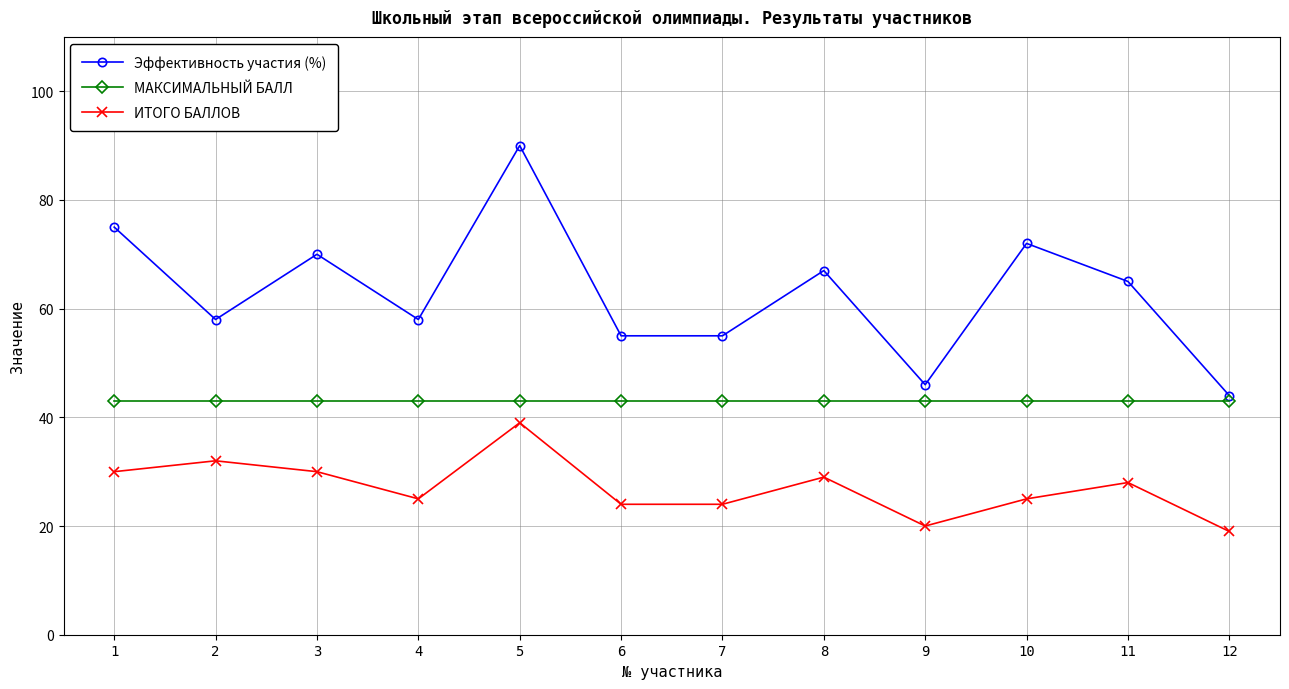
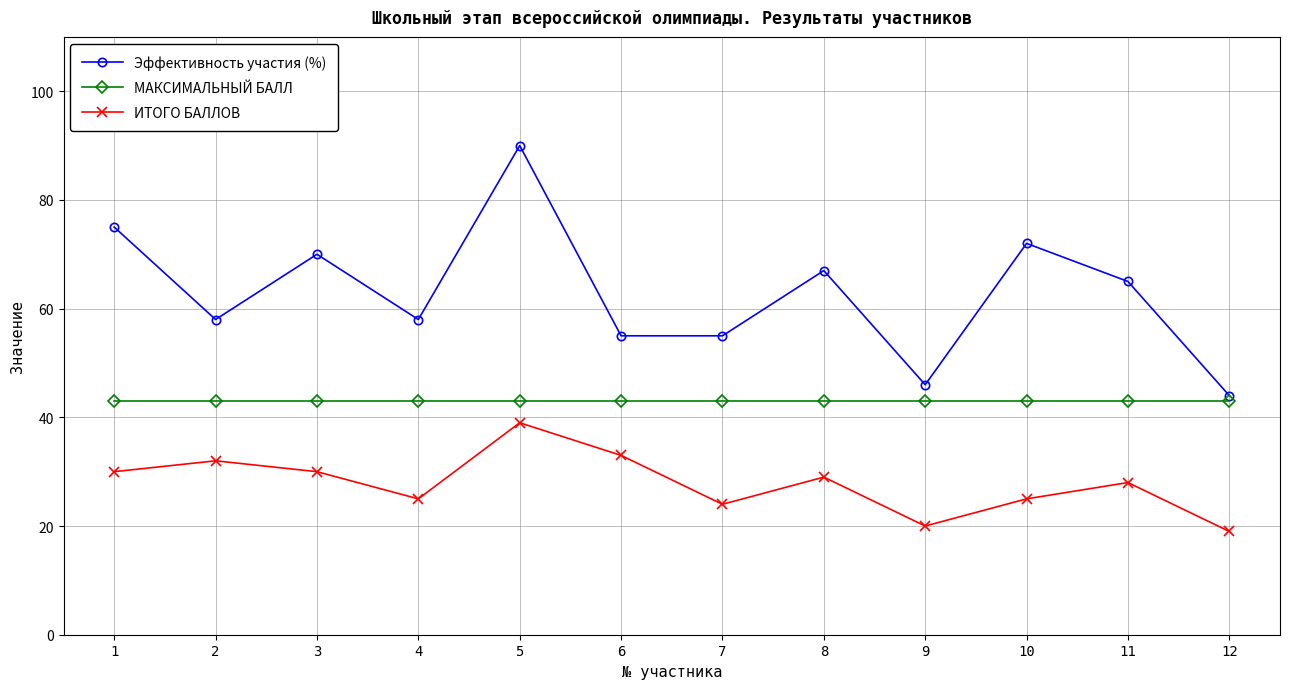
ИТОГО БАЛЛОВ, 6: 24 -> 33
